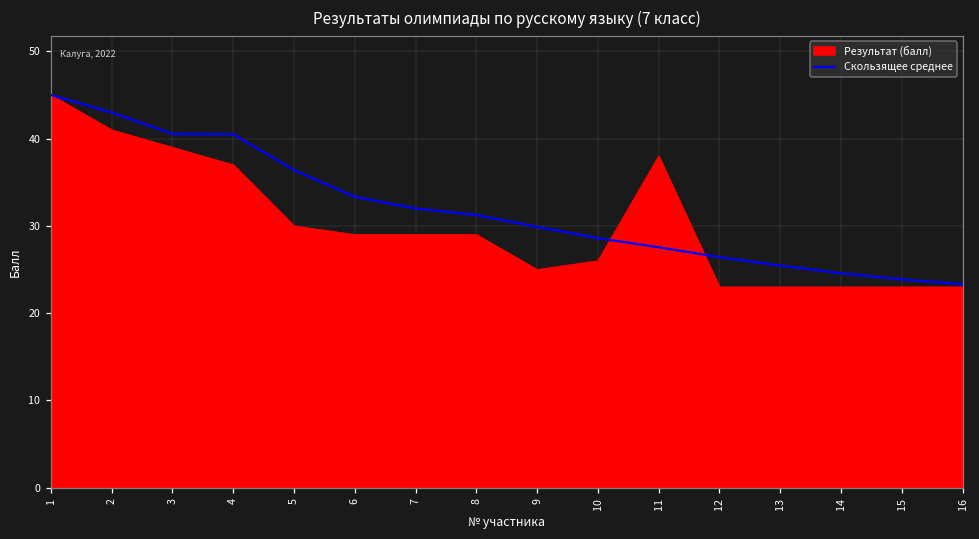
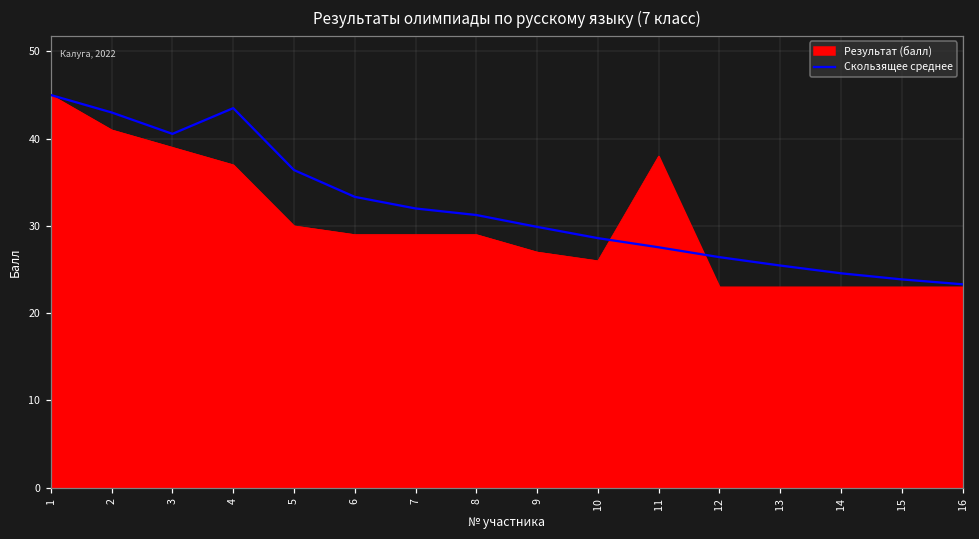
Скользящее среднее, 4: 41 -> 44
Результат (балл), 9: 25 -> 27
